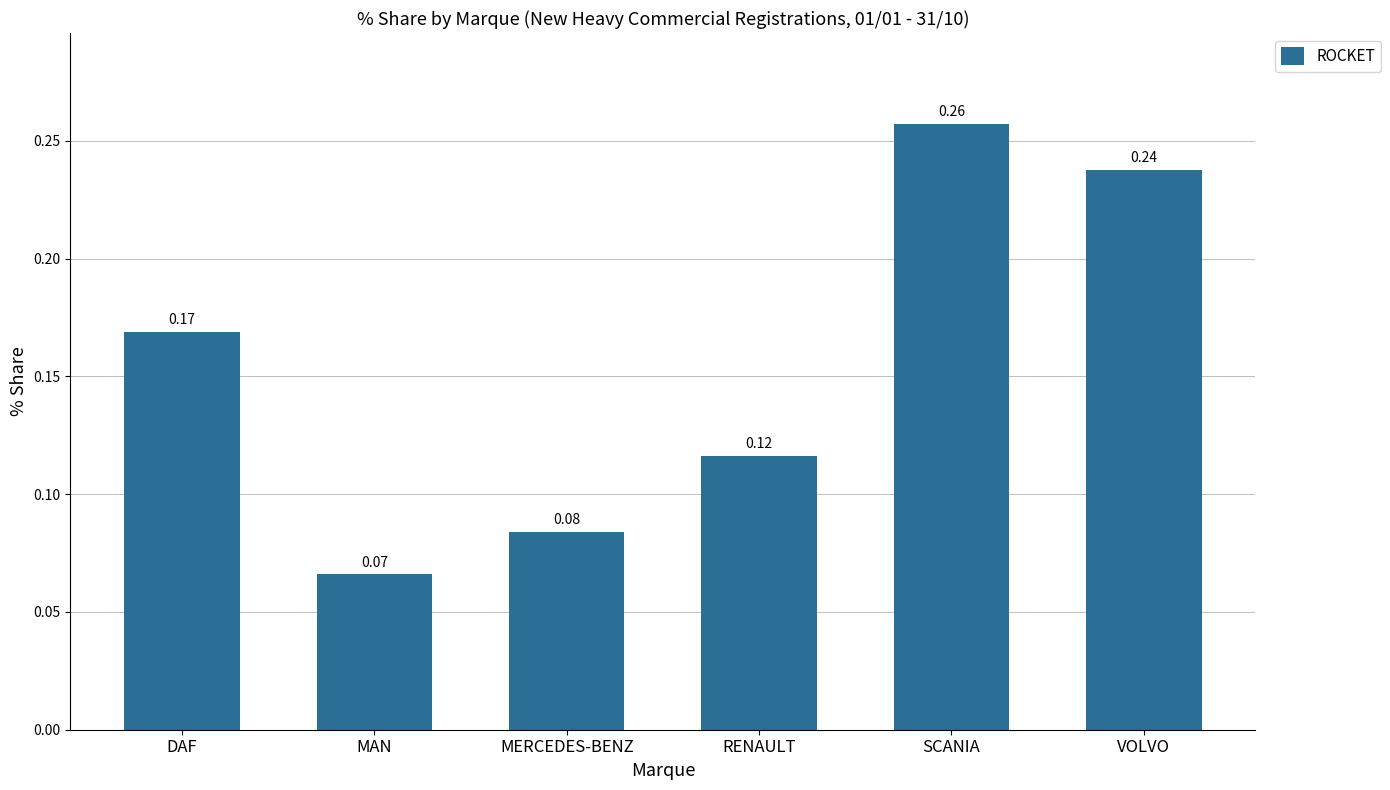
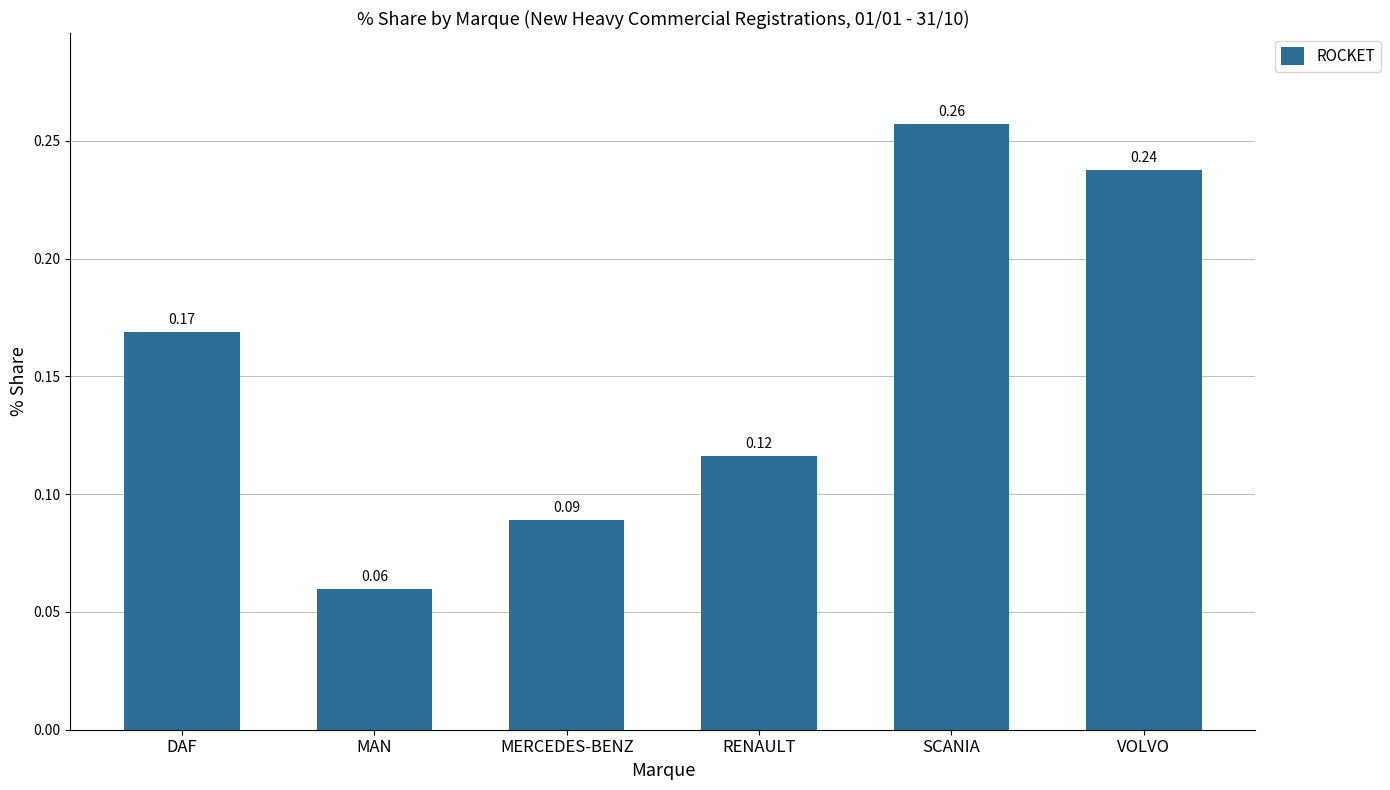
MAN: 0.07 -> 0.06
MERCEDES-BENZ: 0.08 -> 0.09
